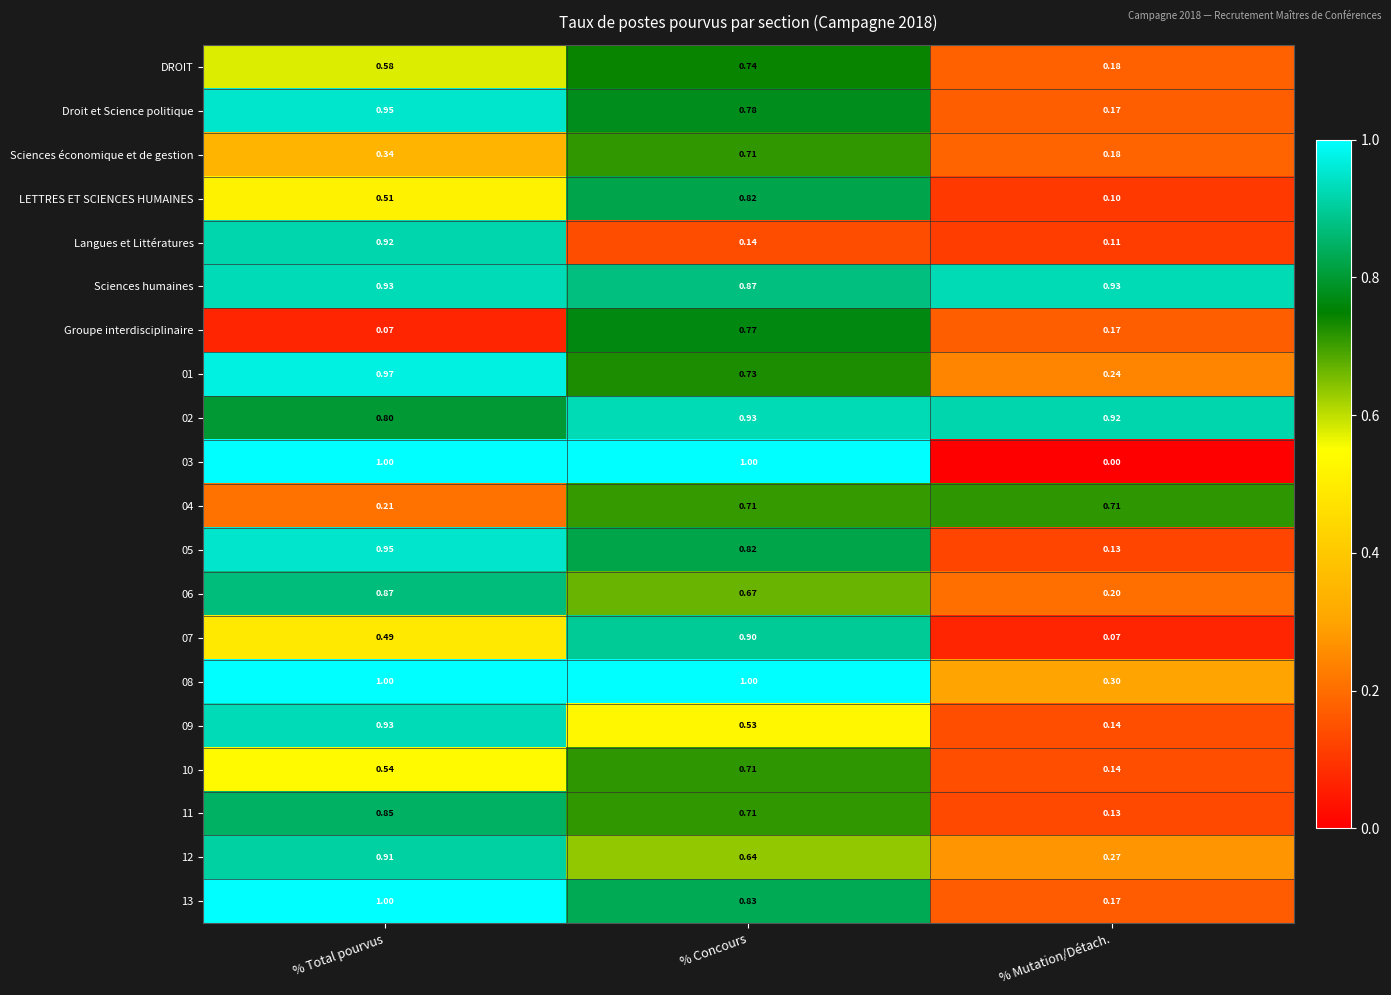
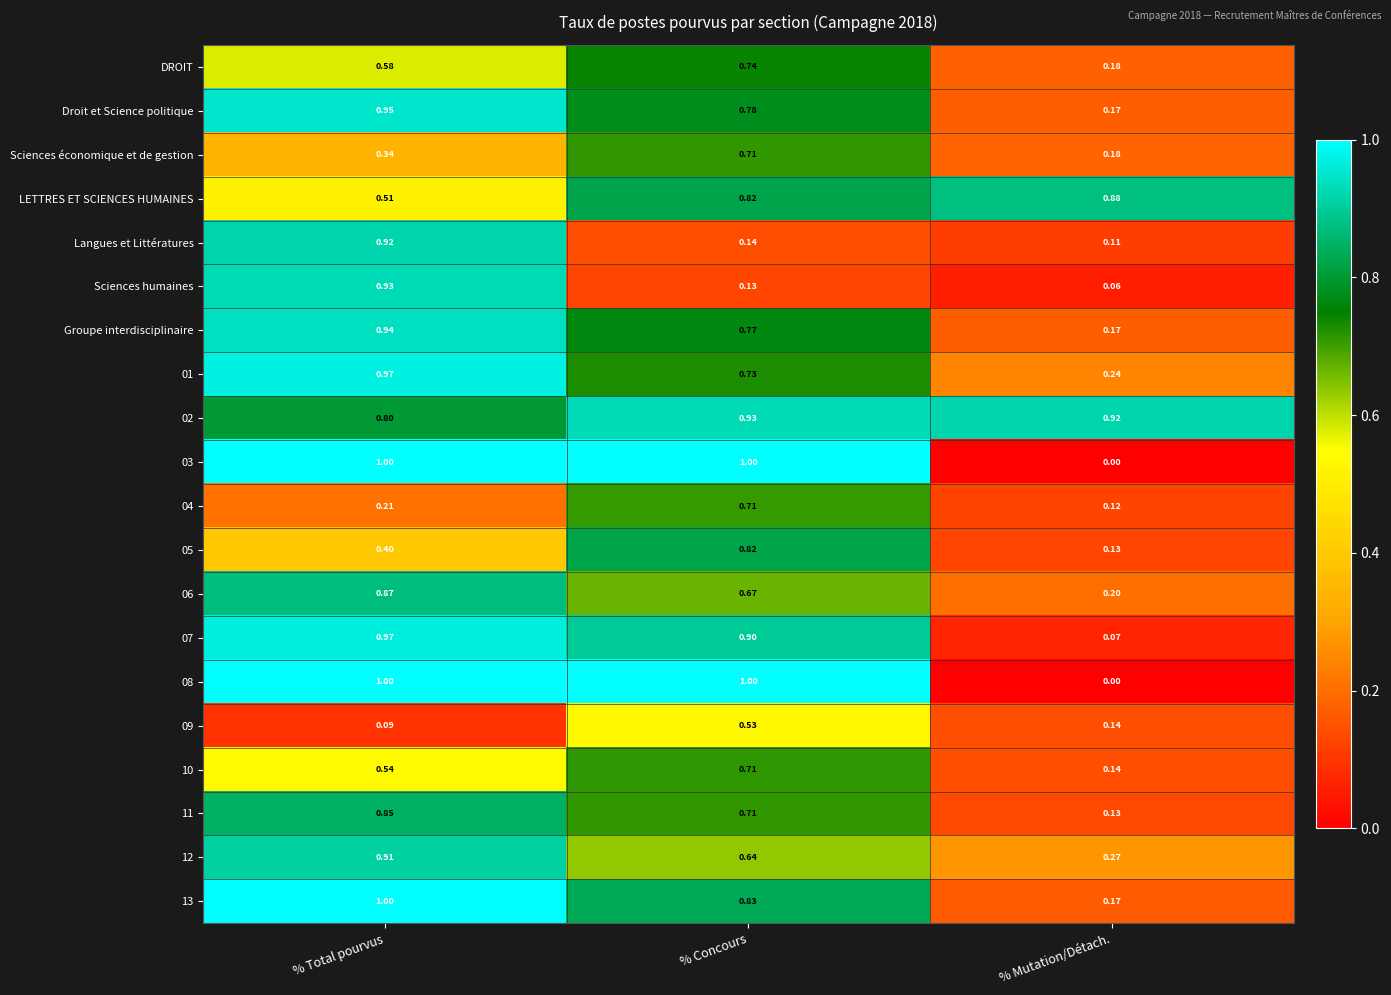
LETTRES ET SCIENCES HUMAINES, % Mutation/Détach.: 0.10 -> 0.88
Sciences humaines, % Concours: 0.87 -> 0.13
Sciences humaines, % Mutation/Détach.: 0.93 -> 0.06
Groupe interdisciplinaire, % Total pourvus: 0.07 -> 0.94
04, % Mutation/Détach.: 0.71 -> 0.12
05, % Total pourvus: 0.95 -> 0.40
07, % Total pourvus: 0.49 -> 0.97
08, % Mutation/Détach.: 0.30 -> 0.00
09, % Total pourvus: 0.93 -> 0.09
